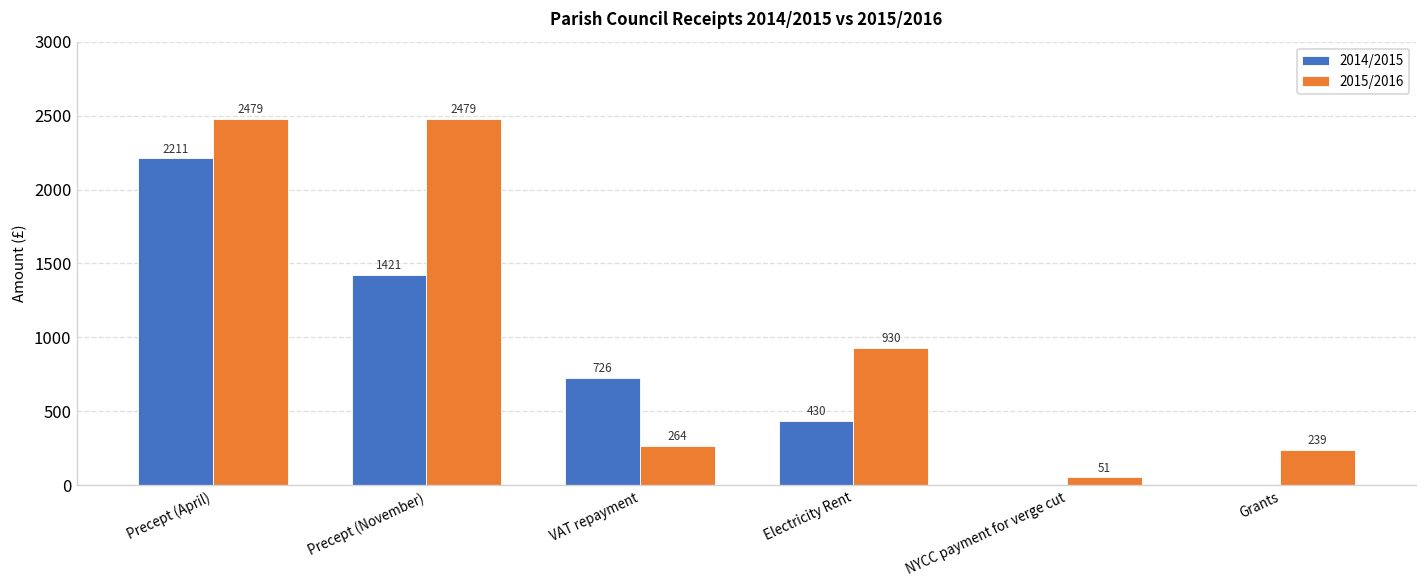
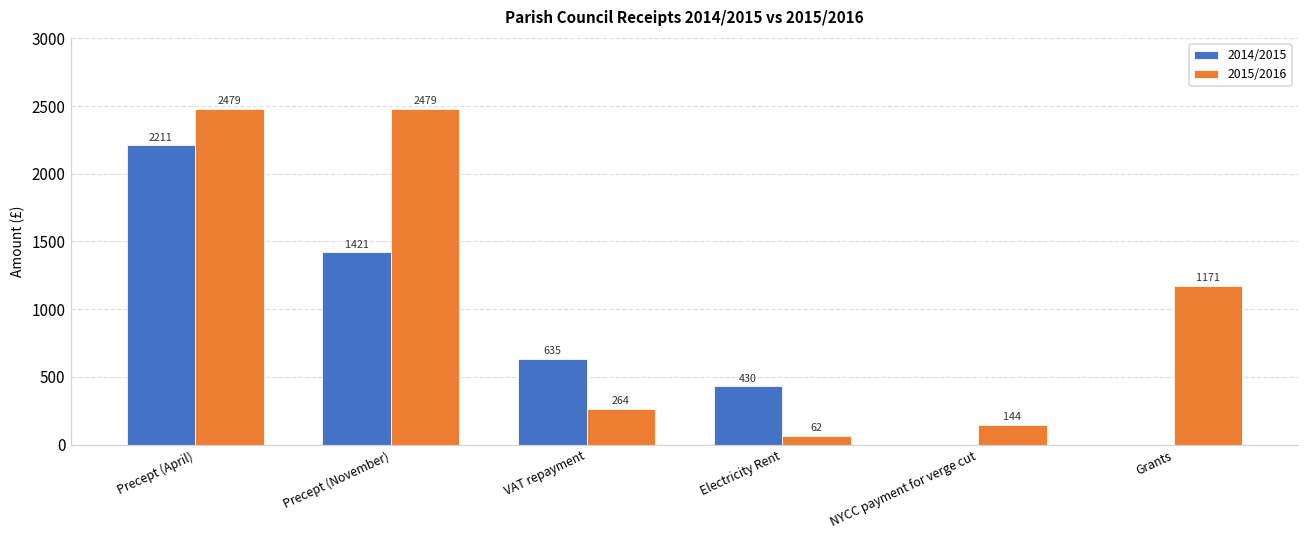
2014/2015, VAT repayment: 726 -> 635
2015/2016, Electricity Rent: 930 -> 62
2015/2016, NYCC payment for verge cut: 51 -> 144
2015/2016, Grants: 239 -> 1171
